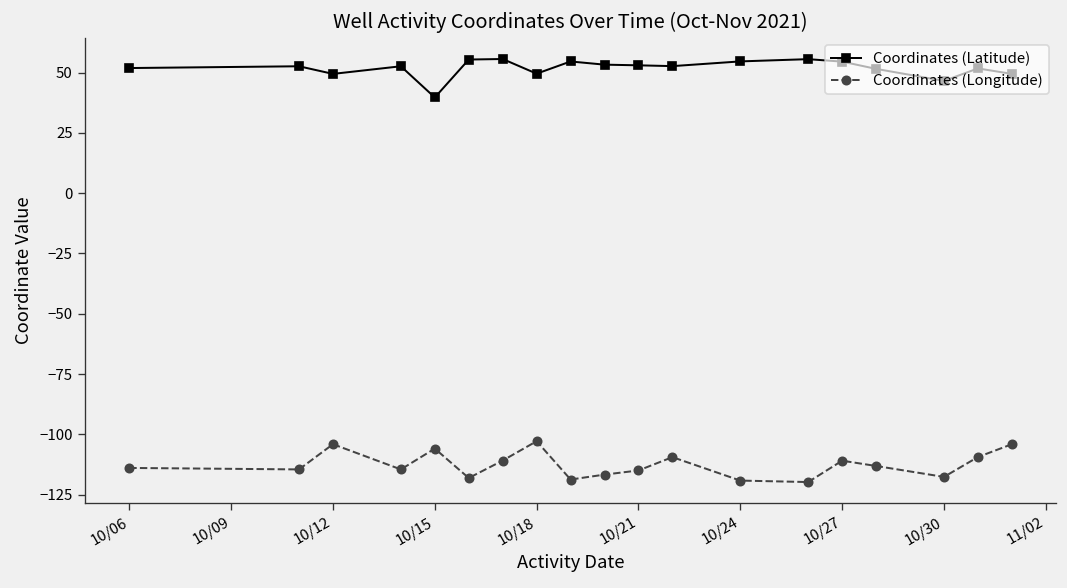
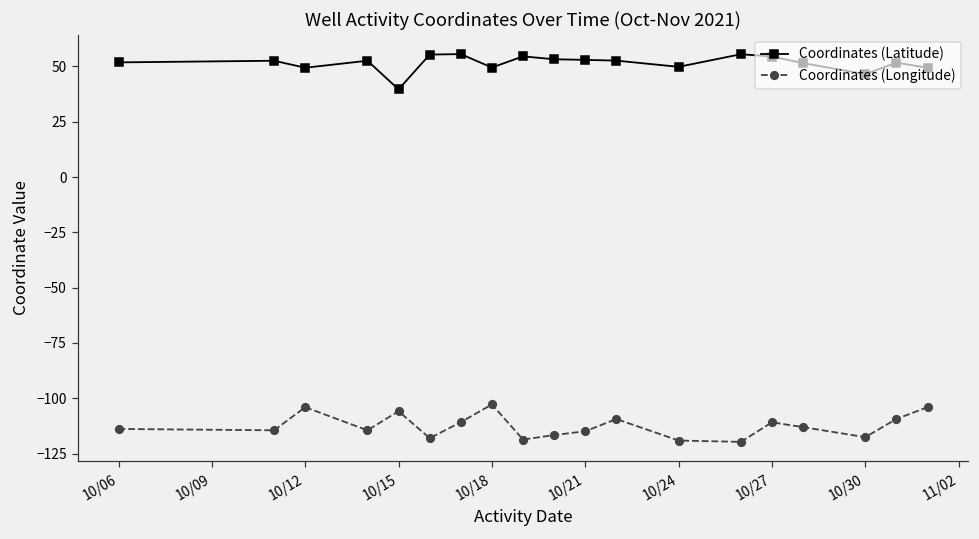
Coordinates (Latitude), 10/24: 55 -> 50
